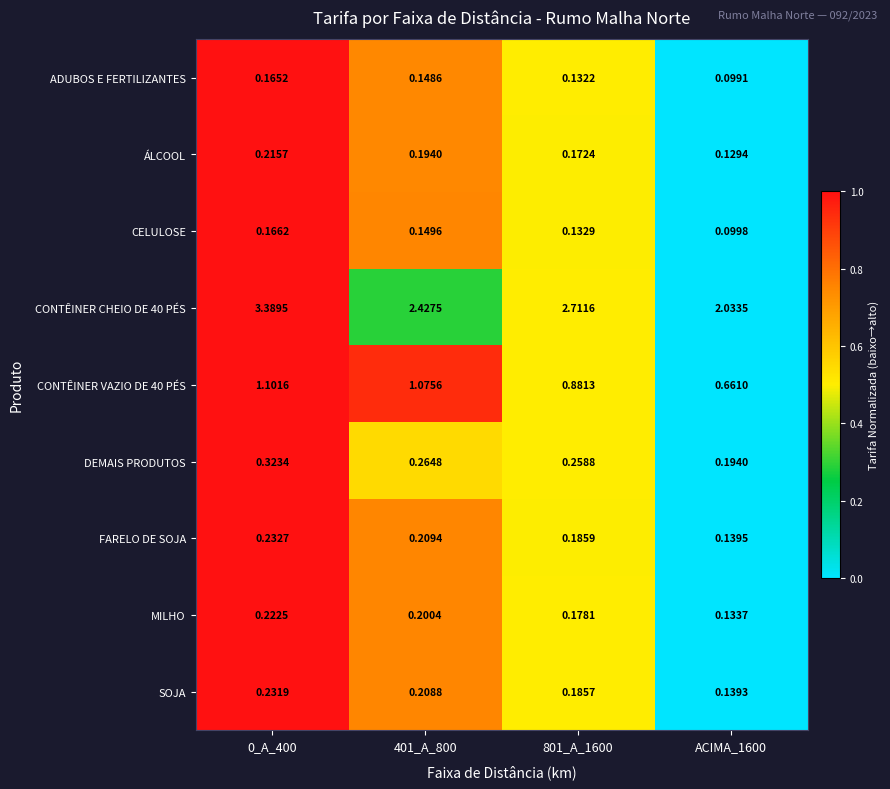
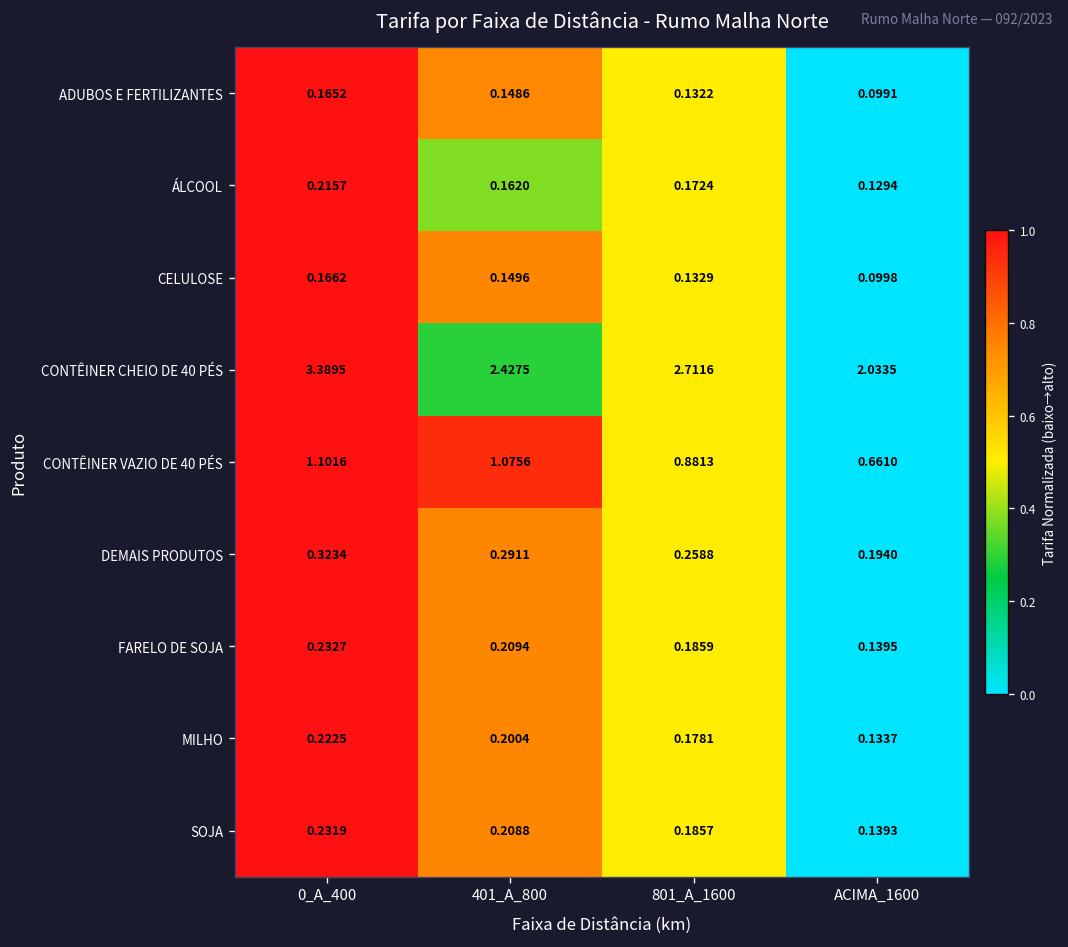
ÁLCOOL, 401_A_800: 0.1940 -> 0.1620
DEMAIS PRODUTOS, 401_A_800: 0.2648 -> 0.2911
